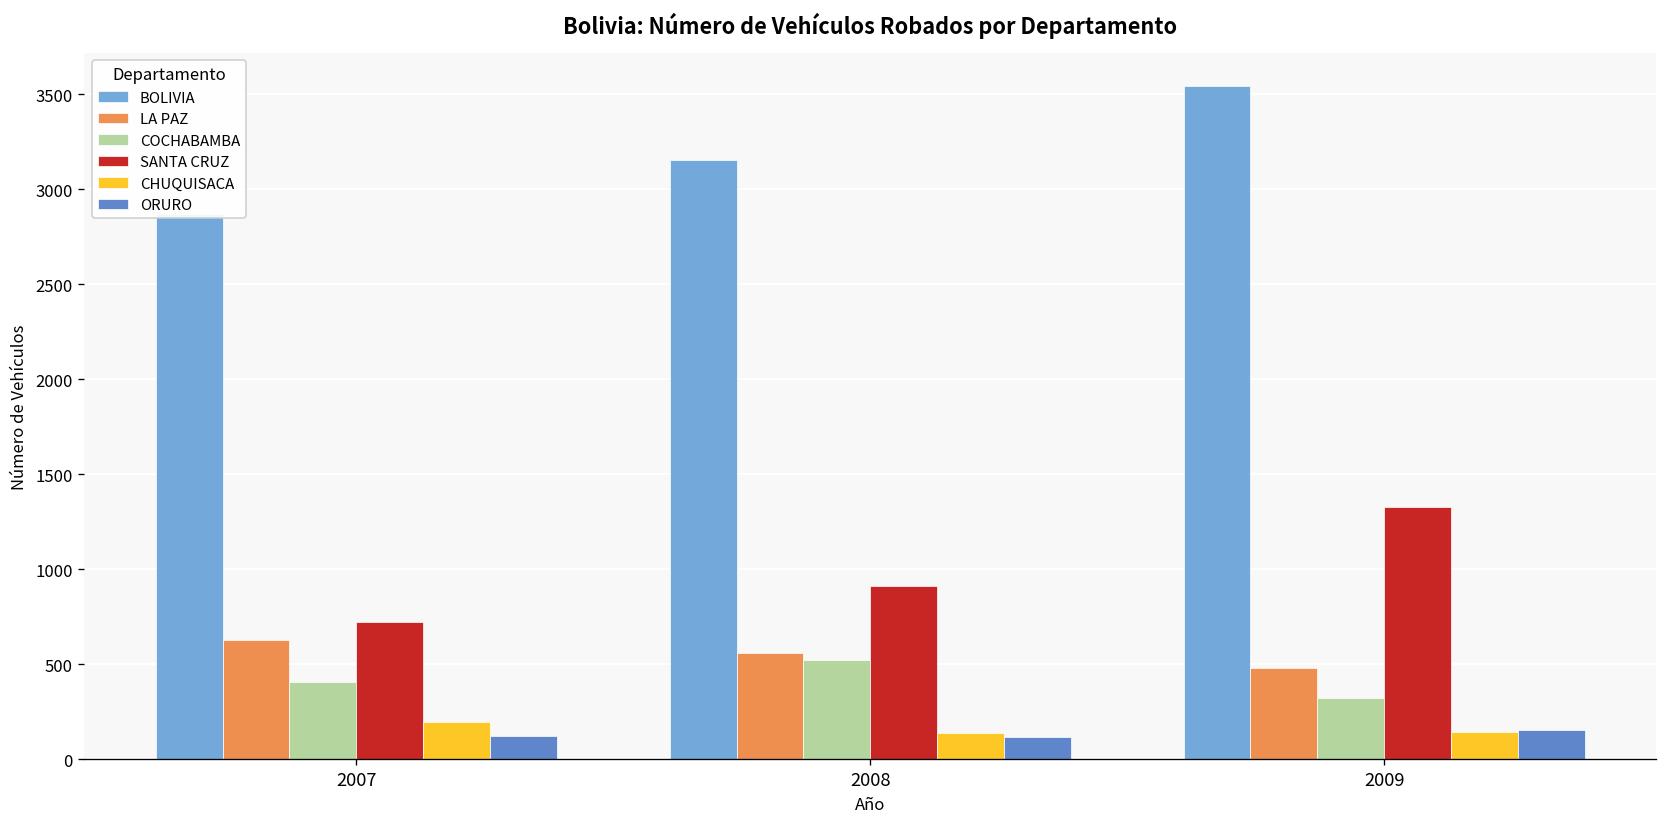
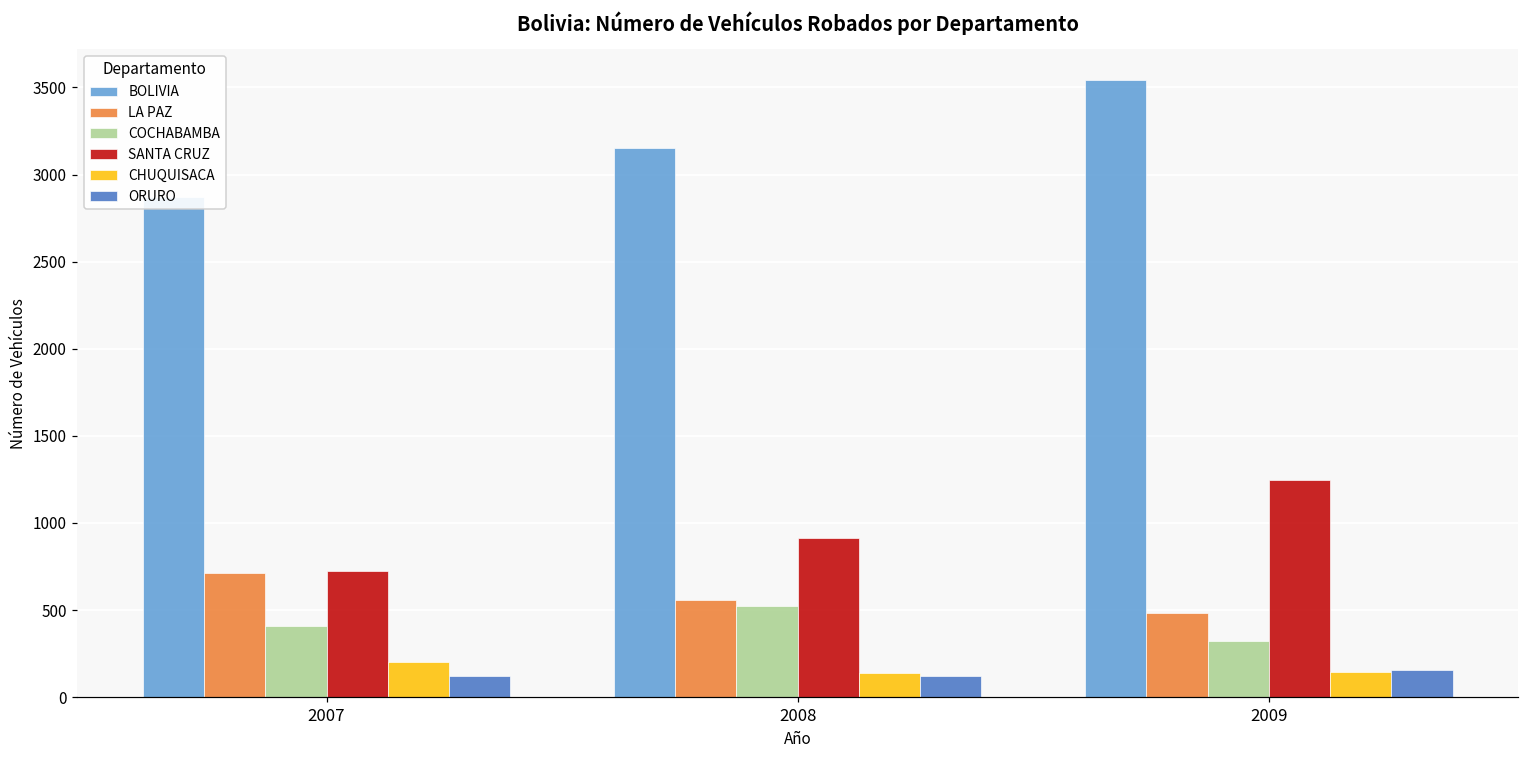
LA PAZ, 2007: 630 -> 710
SANTA CRUZ, 2009: 1330 -> 1240
